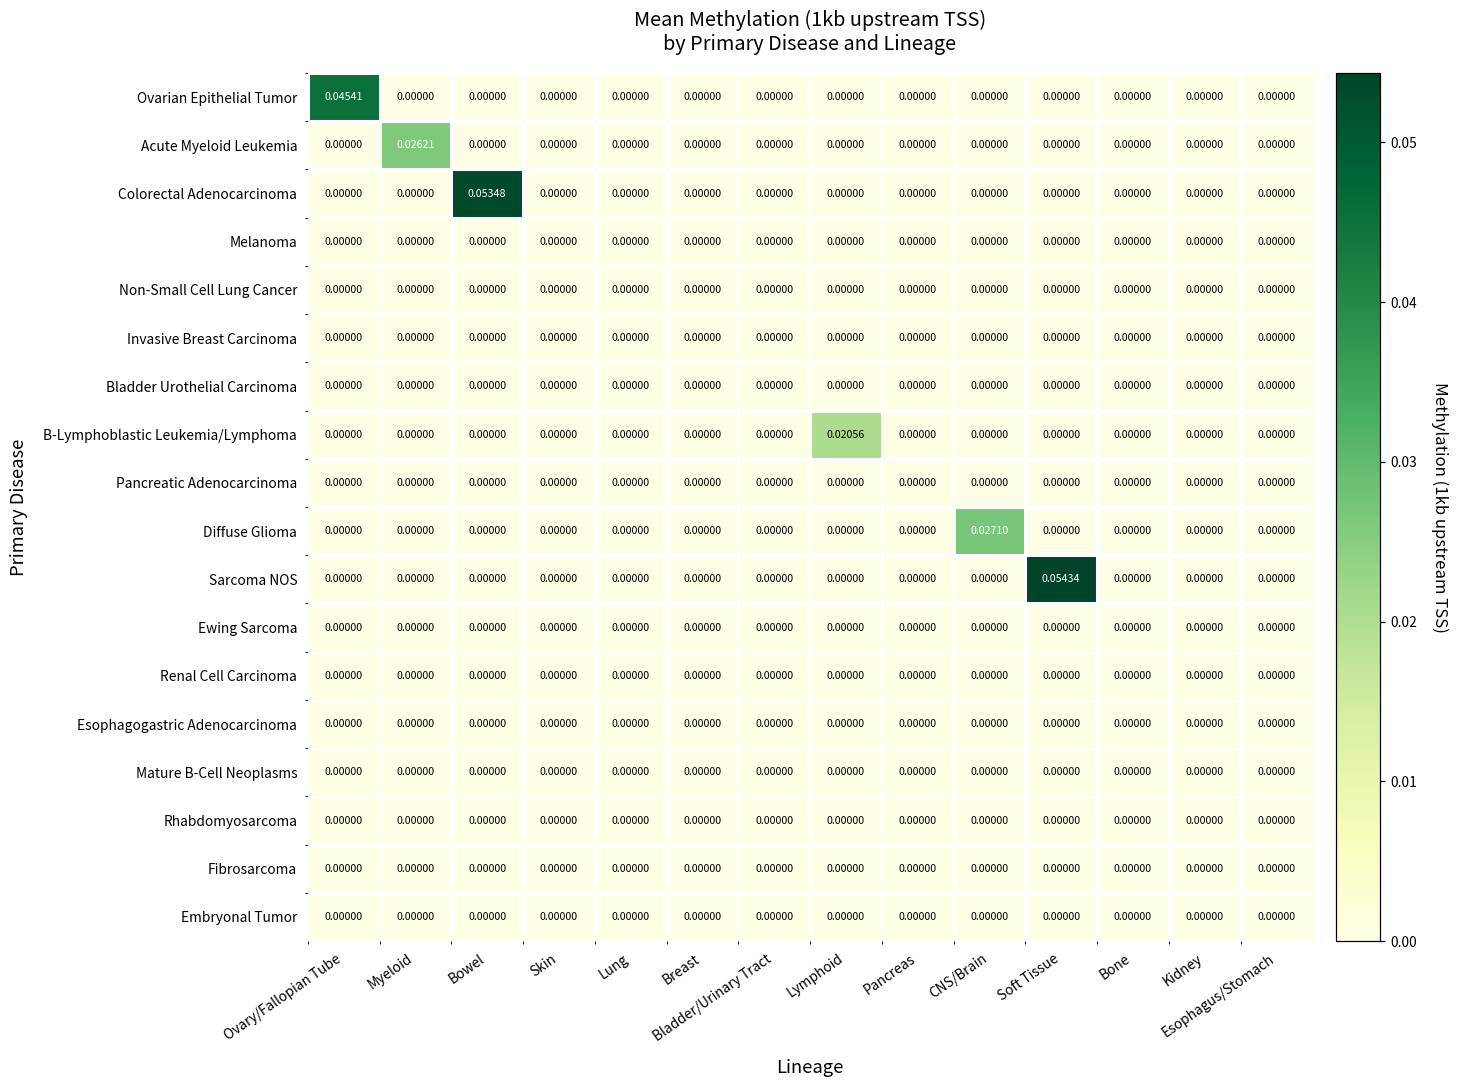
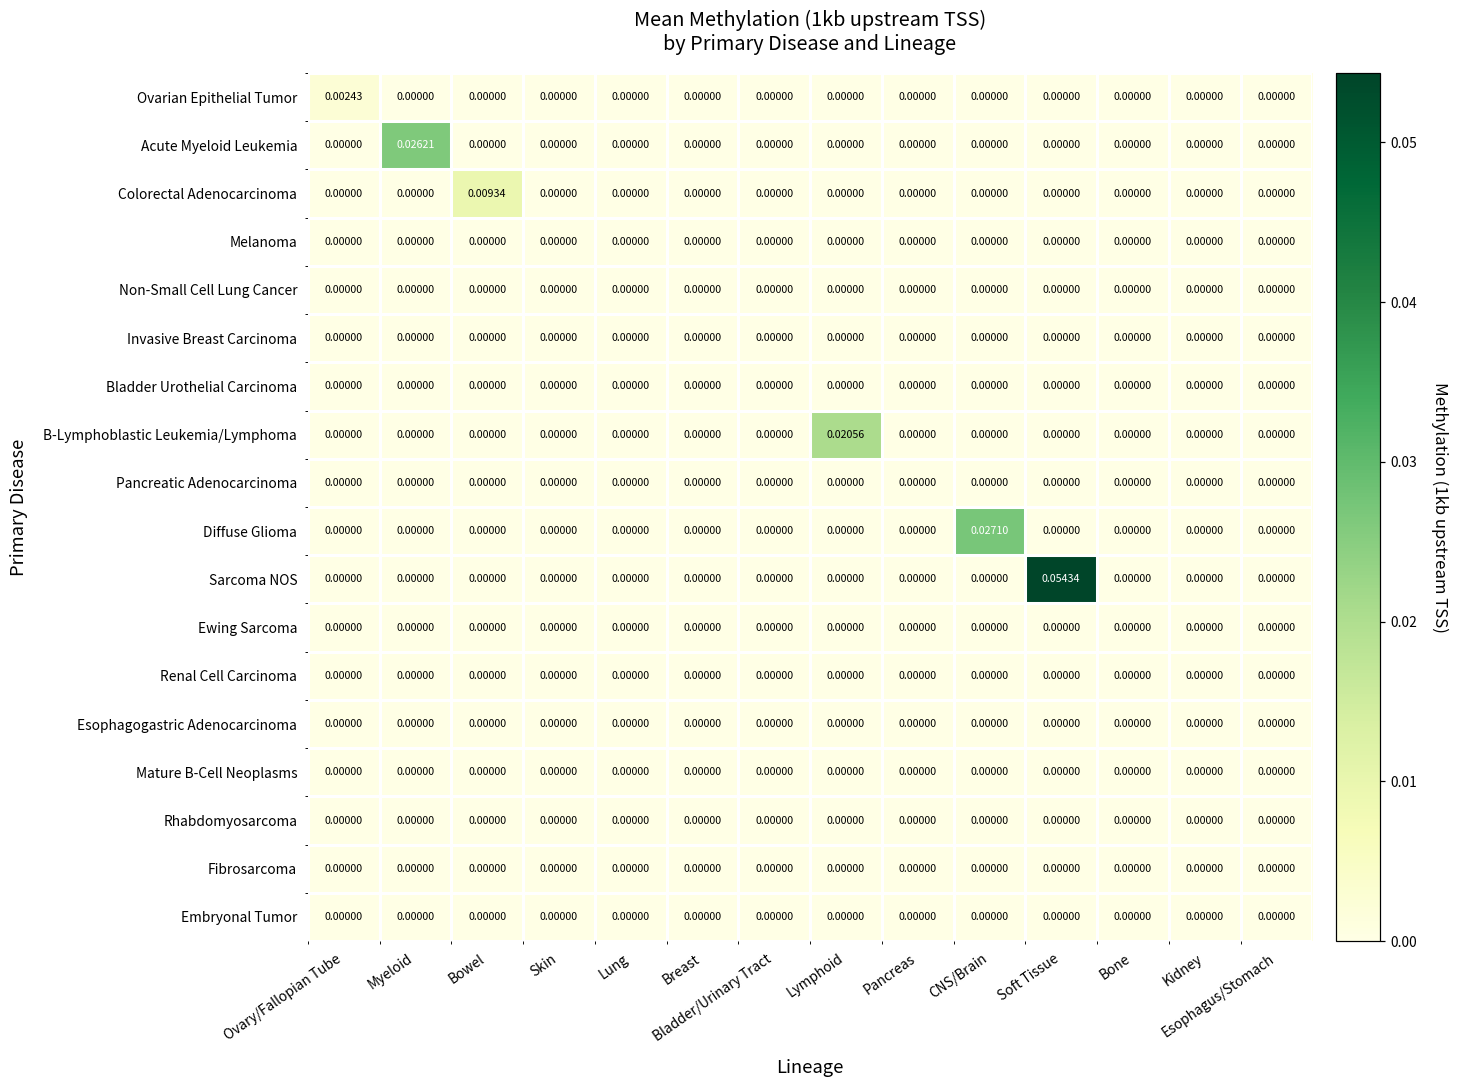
Ovarian Epithelial Tumor, Ovary/Fallopian Tube: 0.04541 -> 0.00243
Colorectal Adenocarcinoma, Bowel: 0.05348 -> 0.00934
